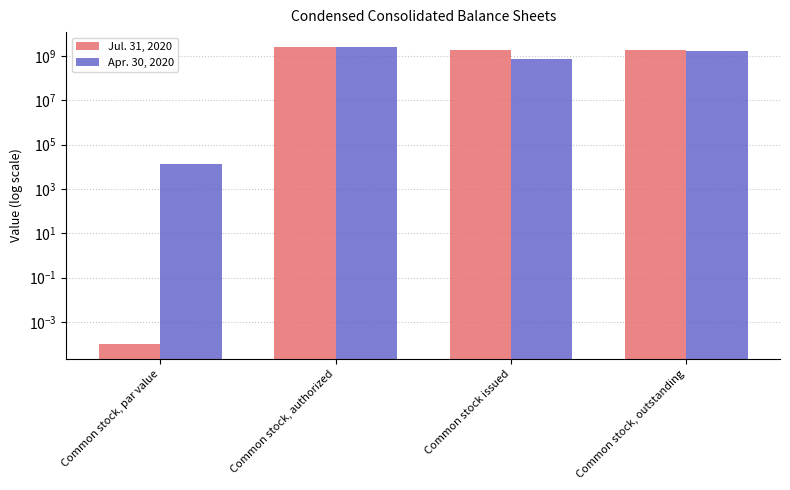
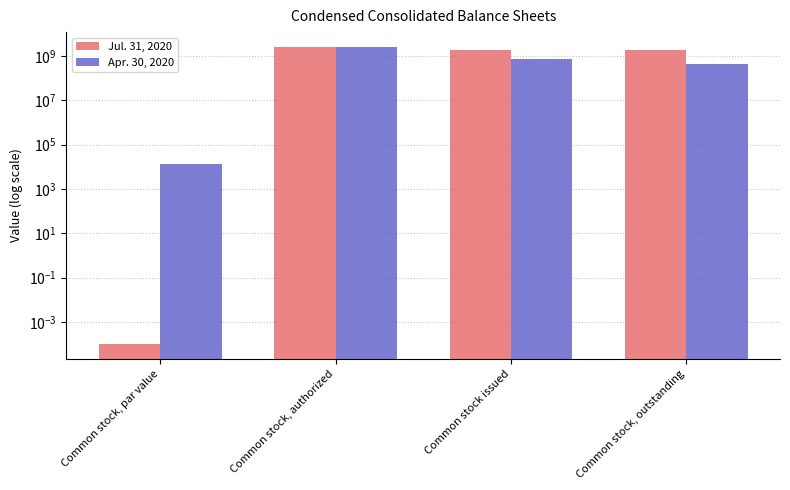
Apr. 30, 2020, Common stock, outstanding: 2000000000 -> 400000000
